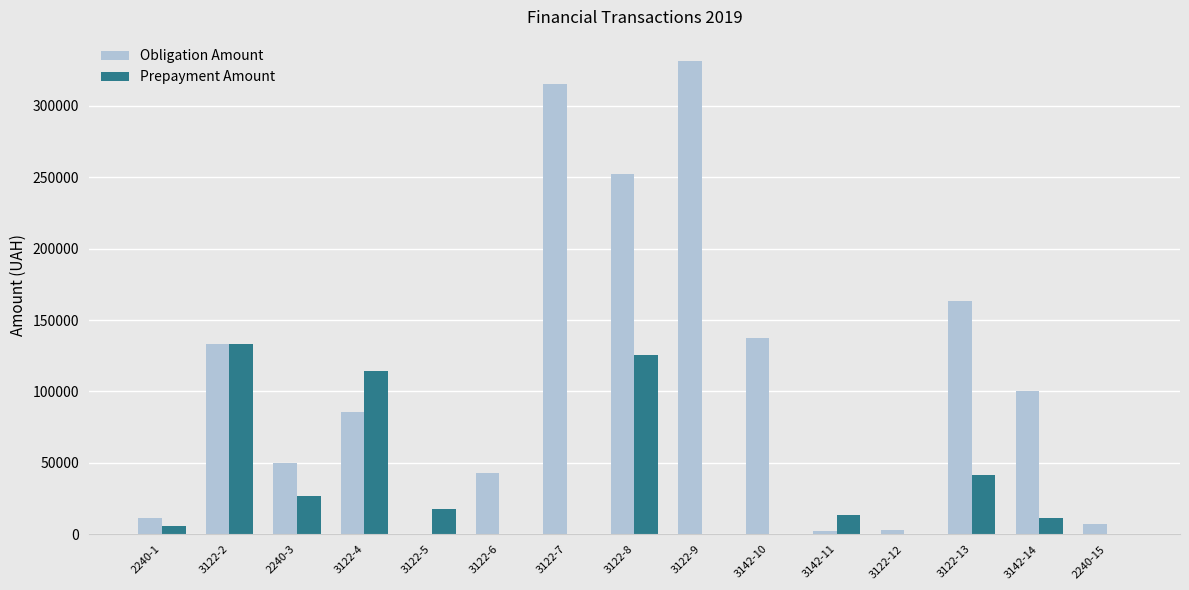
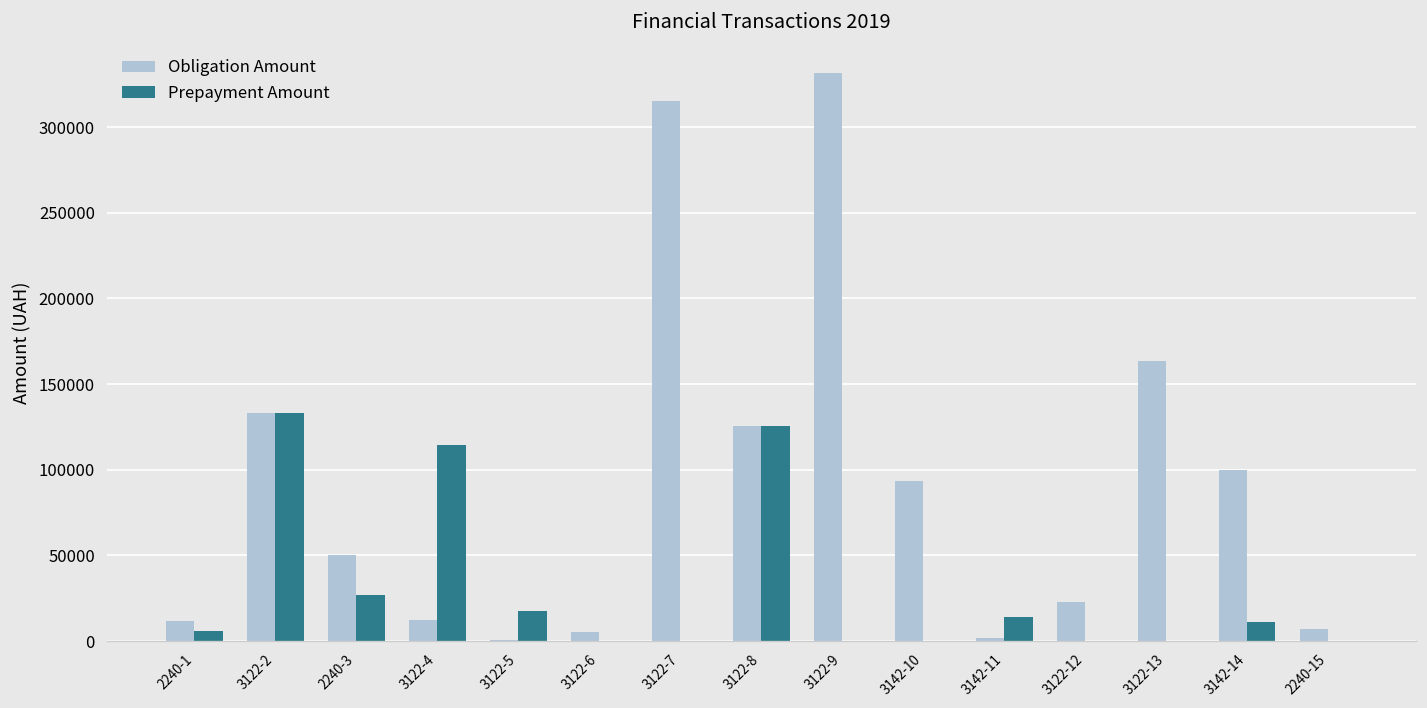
Obligation Amount, 3122-4: 86000 -> 12000
Obligation Amount, 3122-6: 43000 -> 5000
Obligation Amount, 3122-8: 252000 -> 125000
Obligation Amount, 3142-10: 137000 -> 94000
Obligation Amount, 3122-12: 3000 -> 23000
Prepayment Amount, 3122-13: 41000 -> 0
